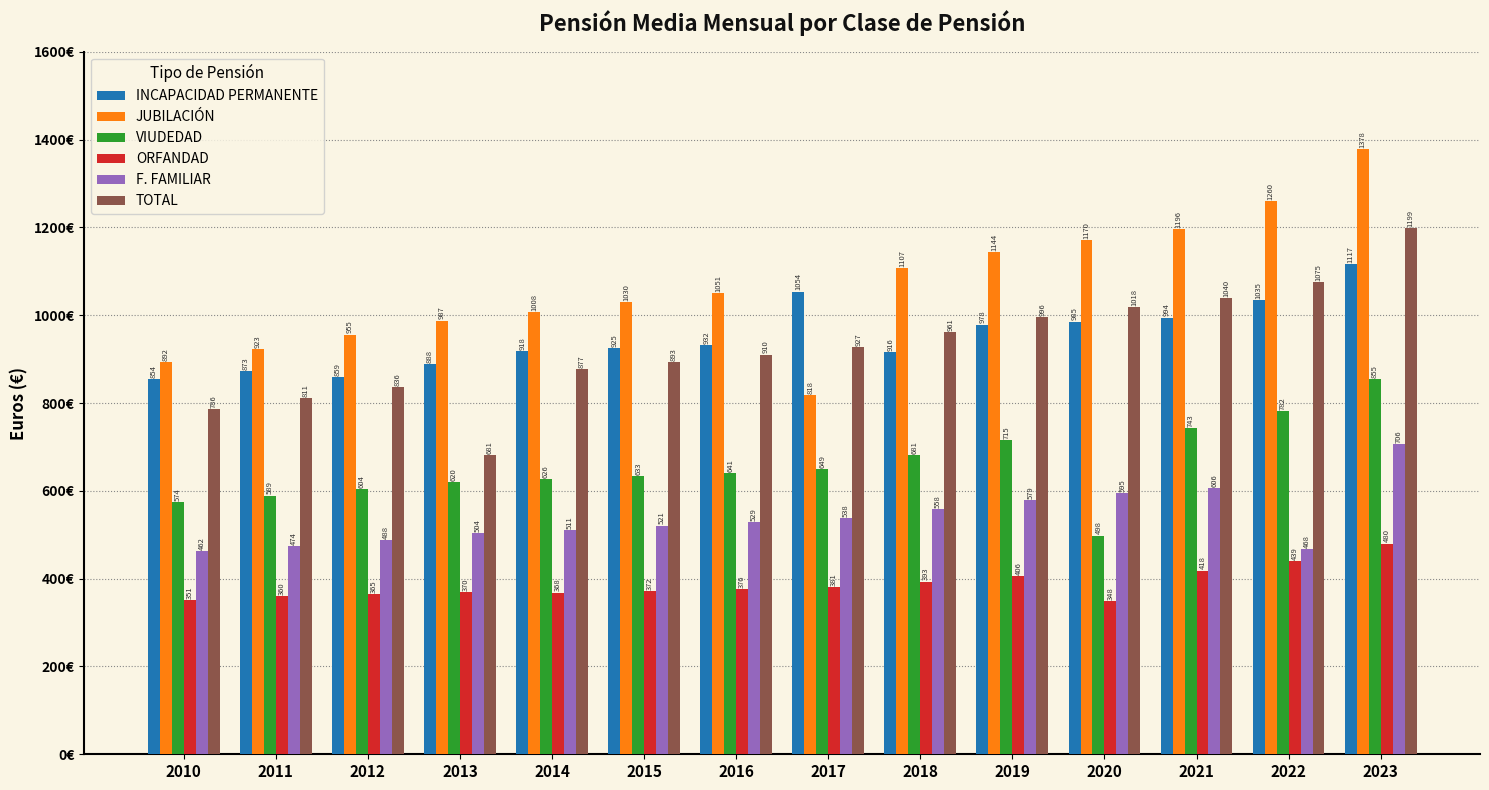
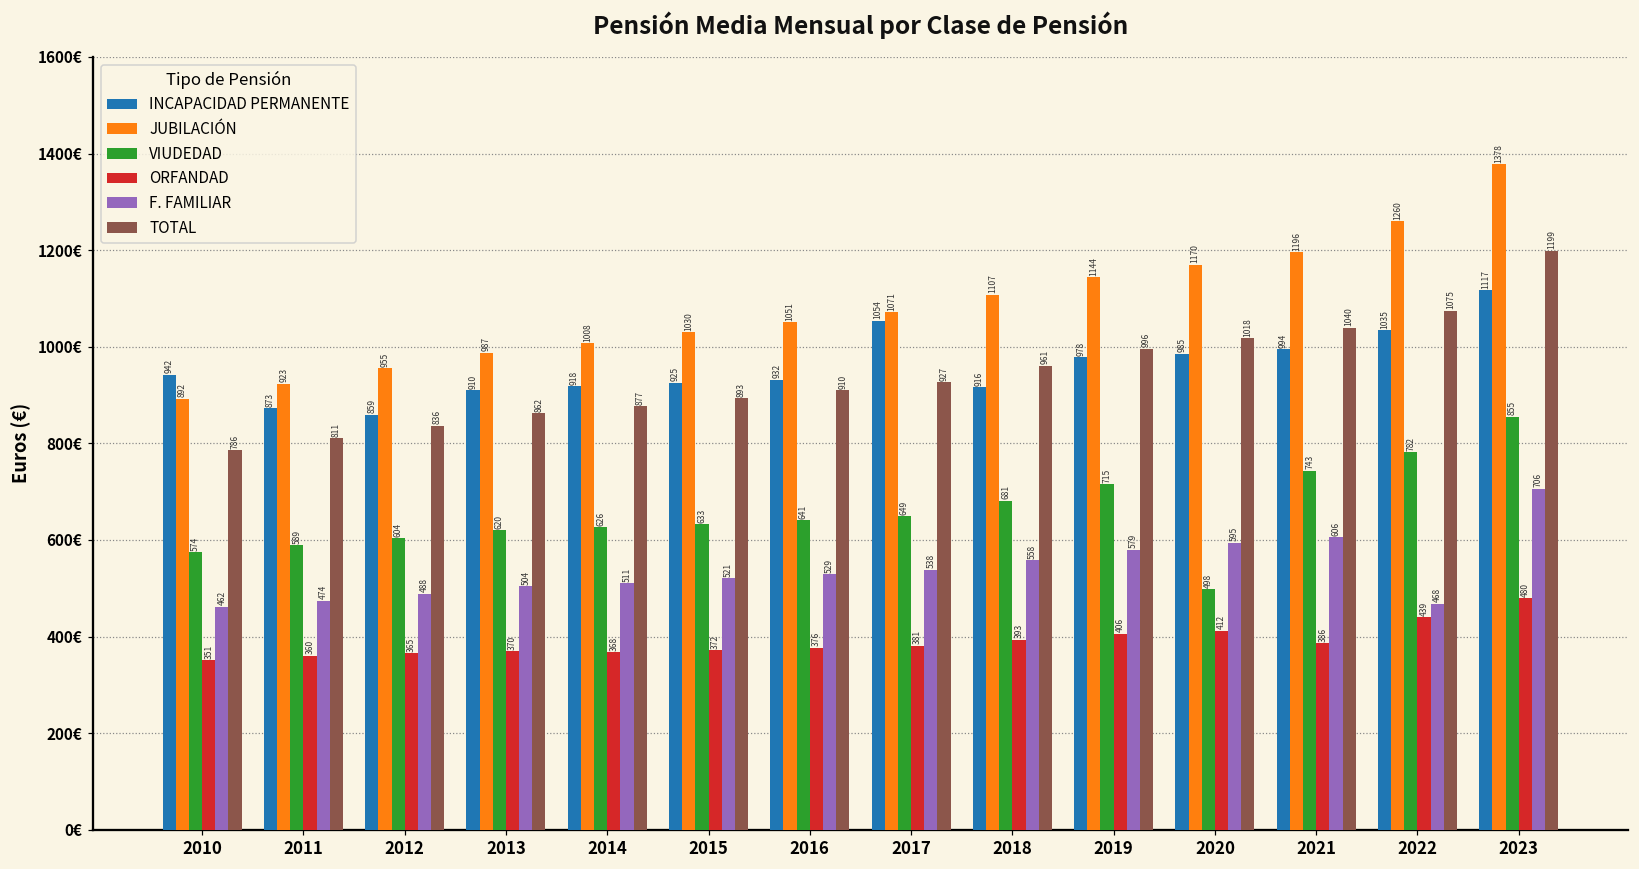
INCAPACIDAD PERMANENTE, 2010: 854 -> 942
INCAPACIDAD PERMANENTE, 2013: 888 -> 910
TOTAL, 2013: 681 -> 862
JUBILACIÓN, 2017: 818 -> 1071
ORFANDAD, 2020: 348 -> 412
ORFANDAD, 2021: 418 -> 386
